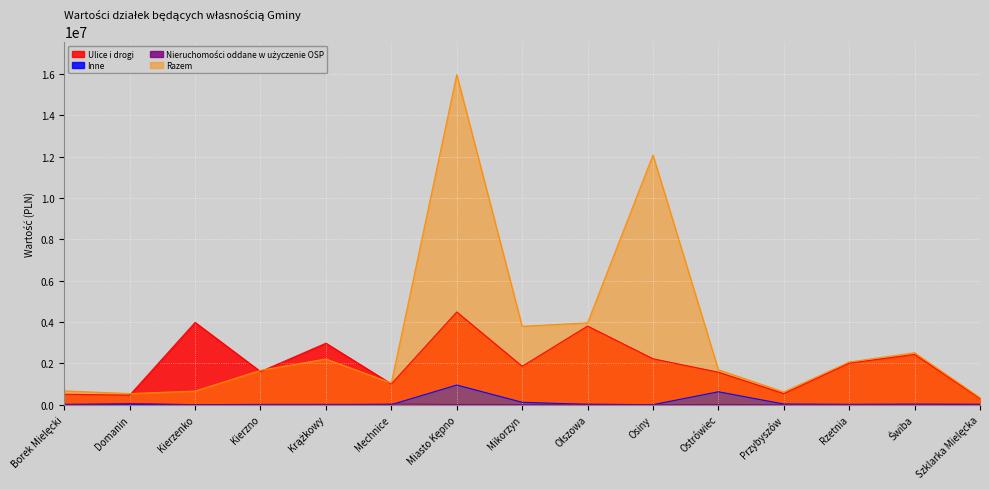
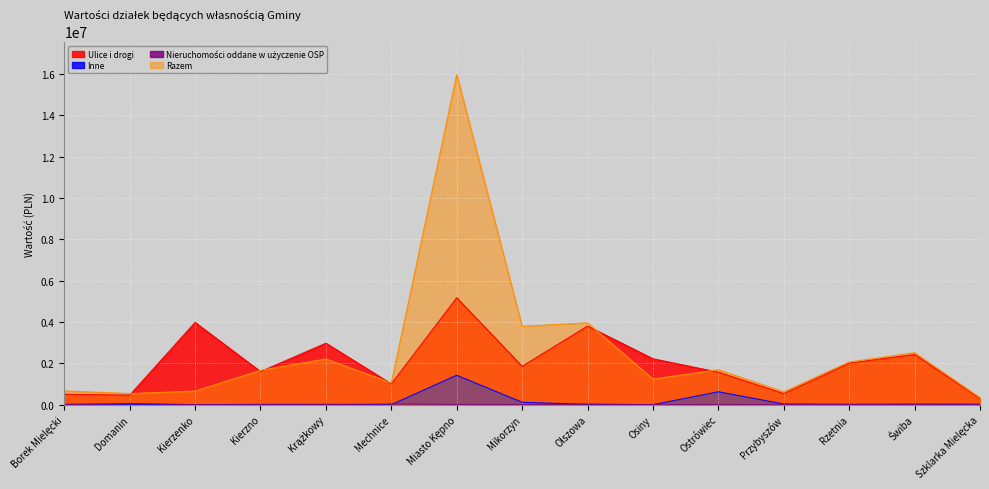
Ulice i drogi, Miasto Kępno: 4500000 -> 5200000
Inne, Miasto Kępno: 1000000 -> 1400000
Razem, Osiny: 12100000 -> 1200000
